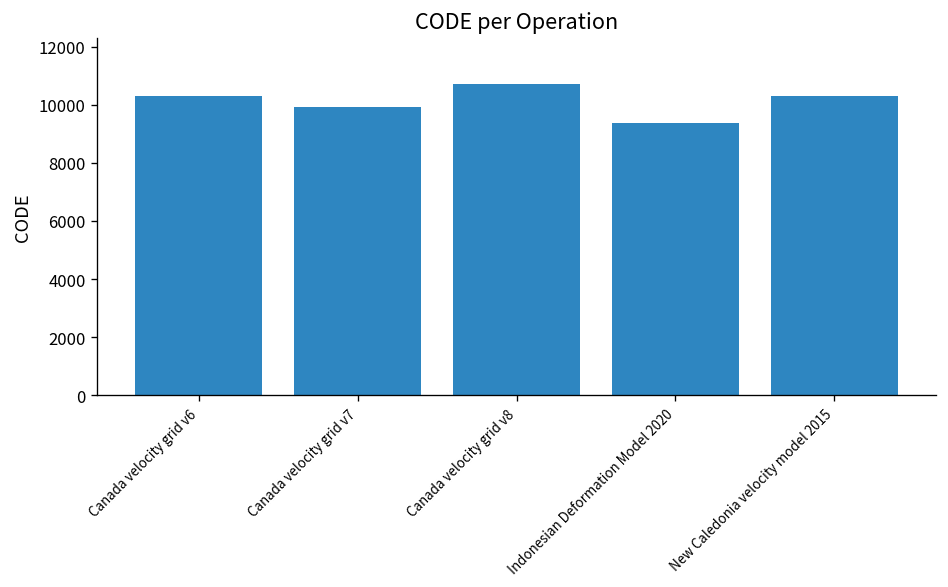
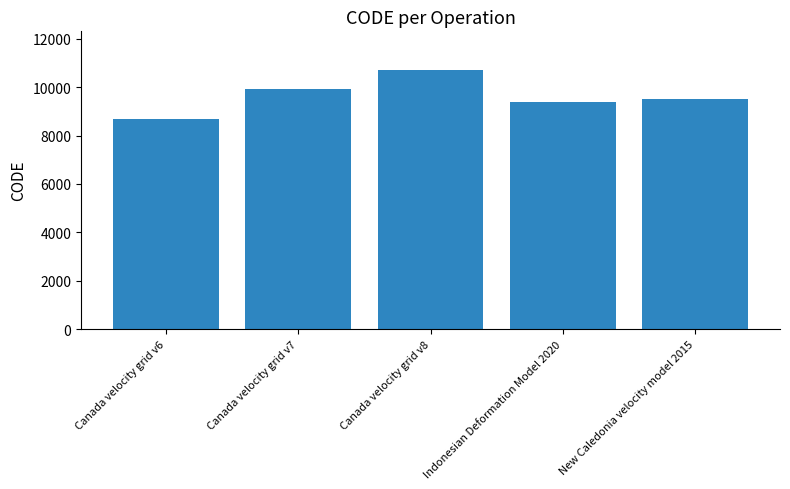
Canada velocity grid v6: 10300 -> 8700
New Caledonia velocity model 2015: 10300 -> 9500
